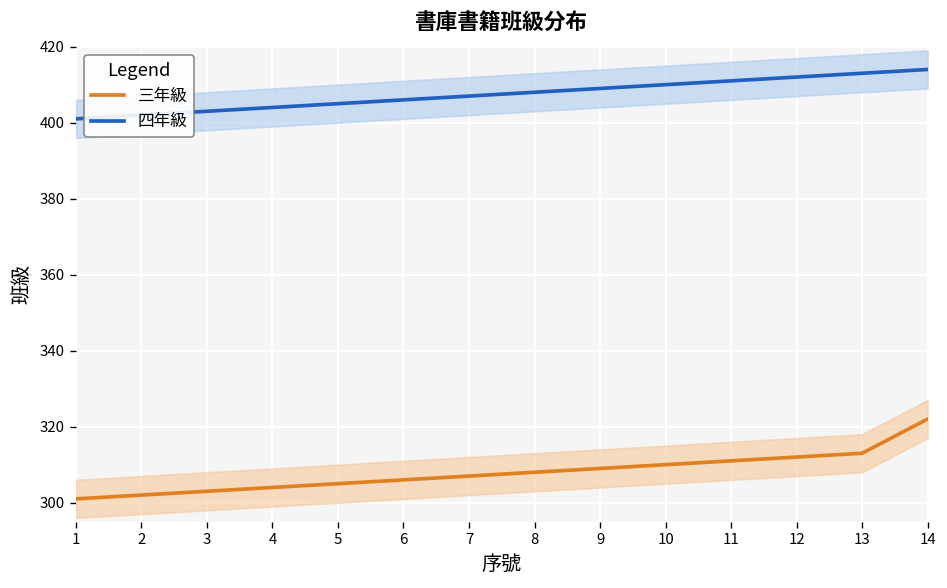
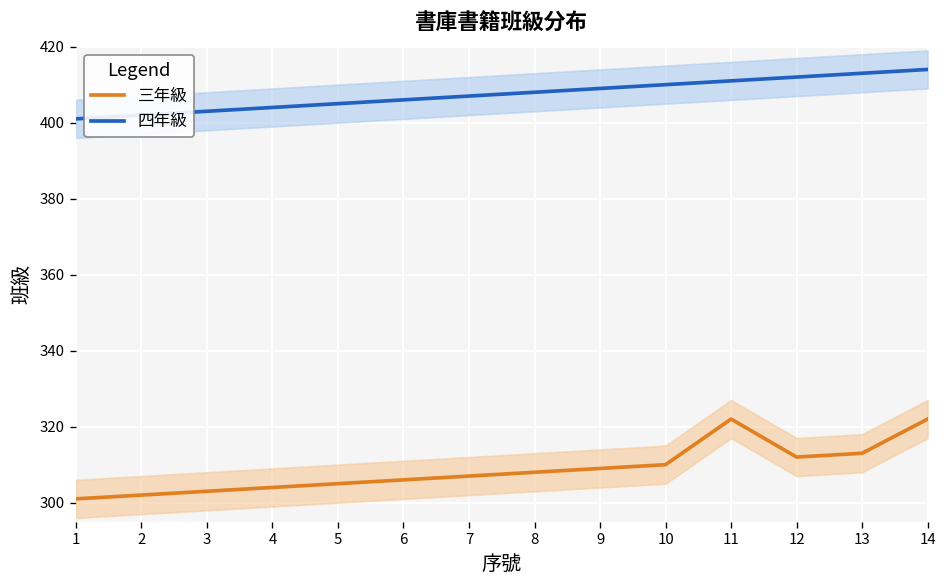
三年級, 11: 311 -> 322
